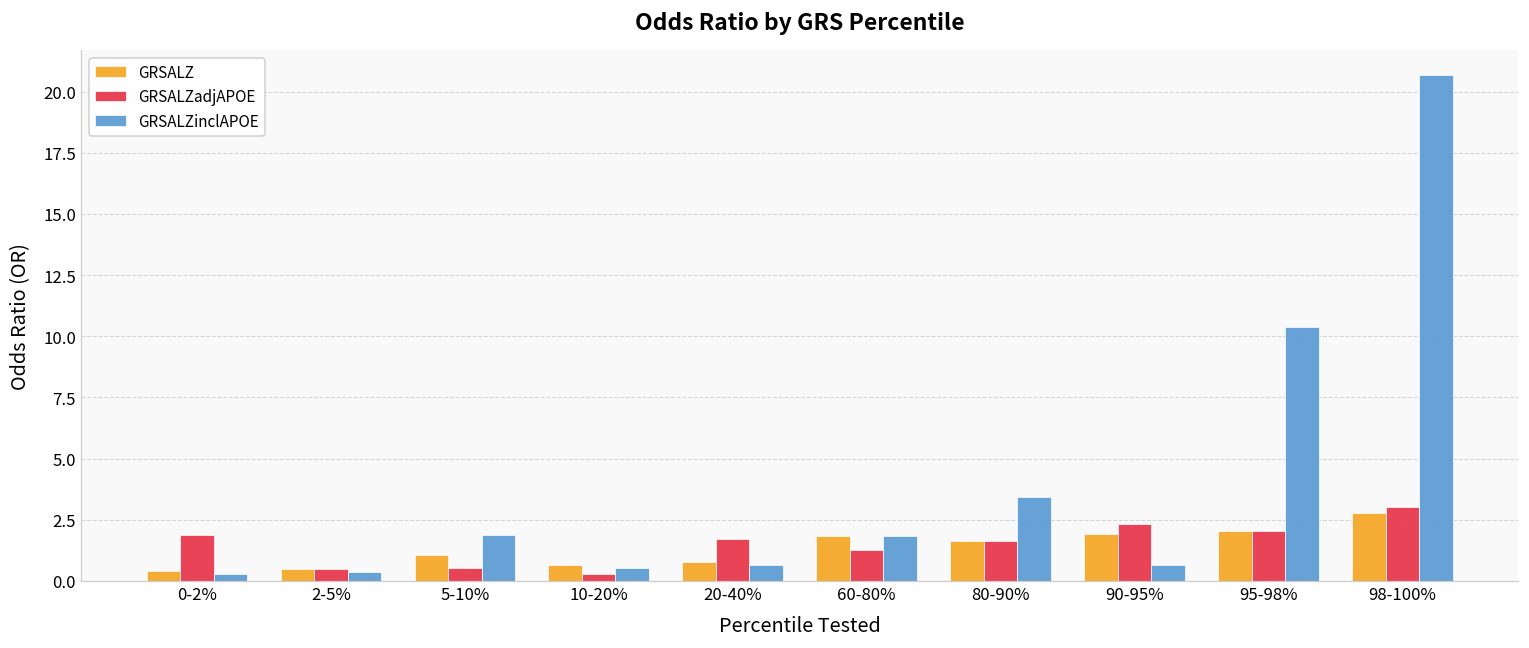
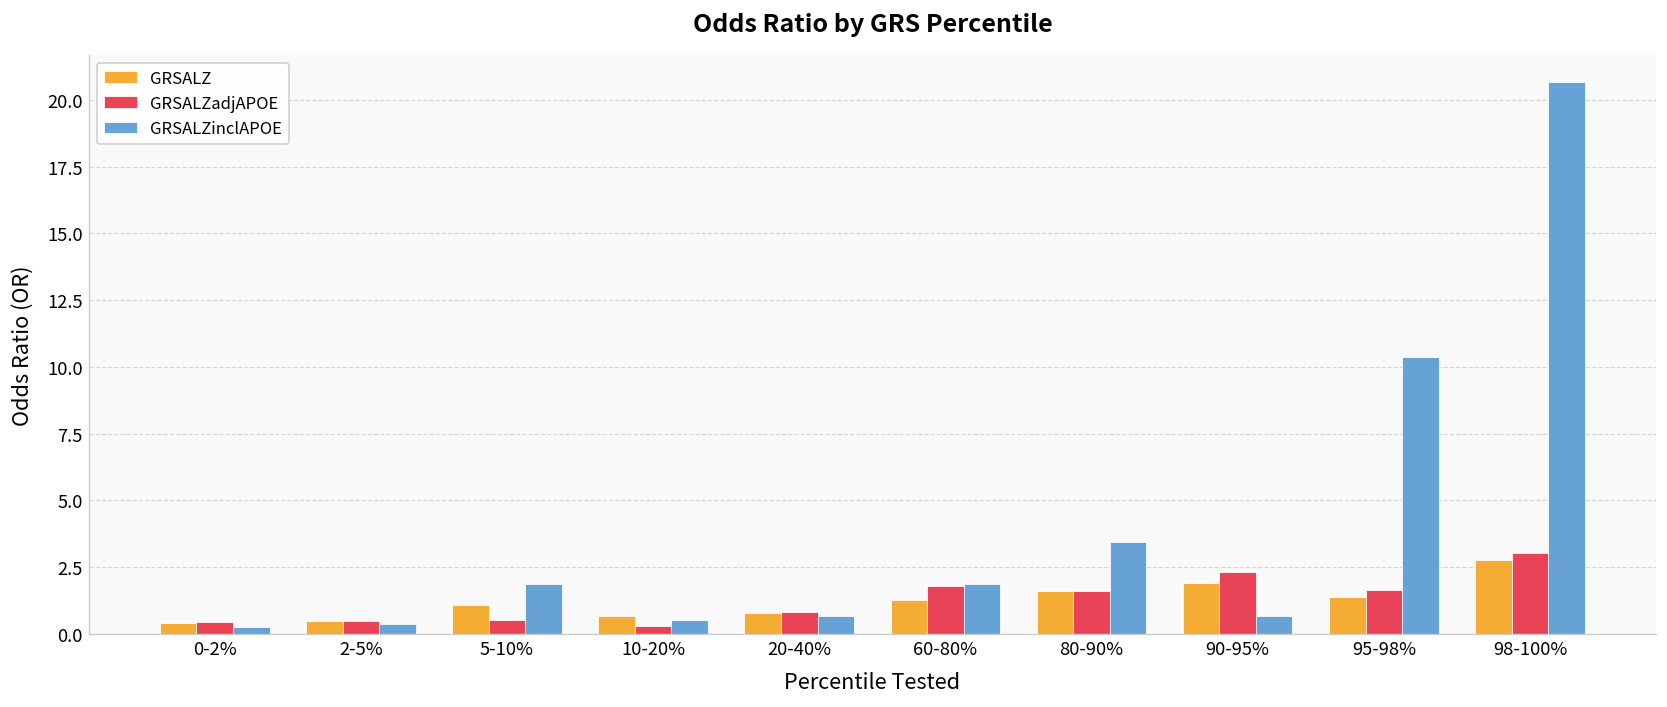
GRSALZadjAPOE, 0-2%: 1.9 -> 0.4
GRSALZadjAPOE, 20-40%: 1.7 -> 0.8
GRSALZ, 60-80%: 1.8 -> 1.3
GRSALZadjAPOE, 60-80%: 1.3 -> 1.8
GRSALZ, 95-98%: 2.1 -> 1.4
GRSALZadjAPOE, 95-98%: 2.0 -> 1.6
